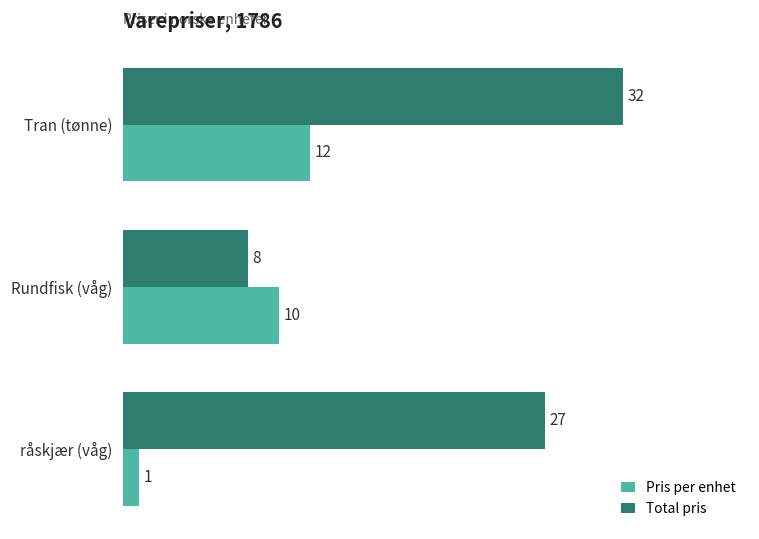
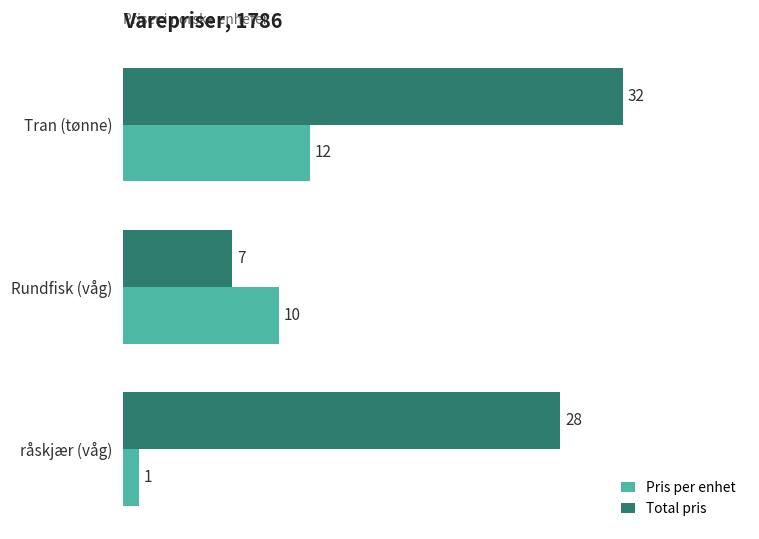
Total pris, Rundfisk (våg): 8 -> 7
Total pris, råskjær (våg): 27 -> 28
